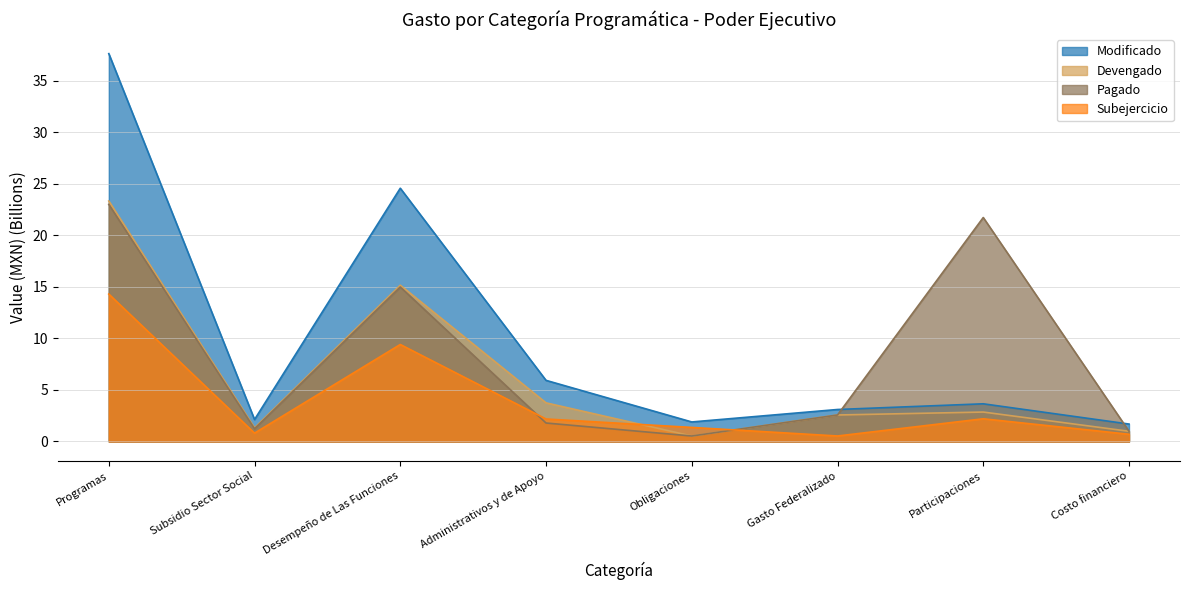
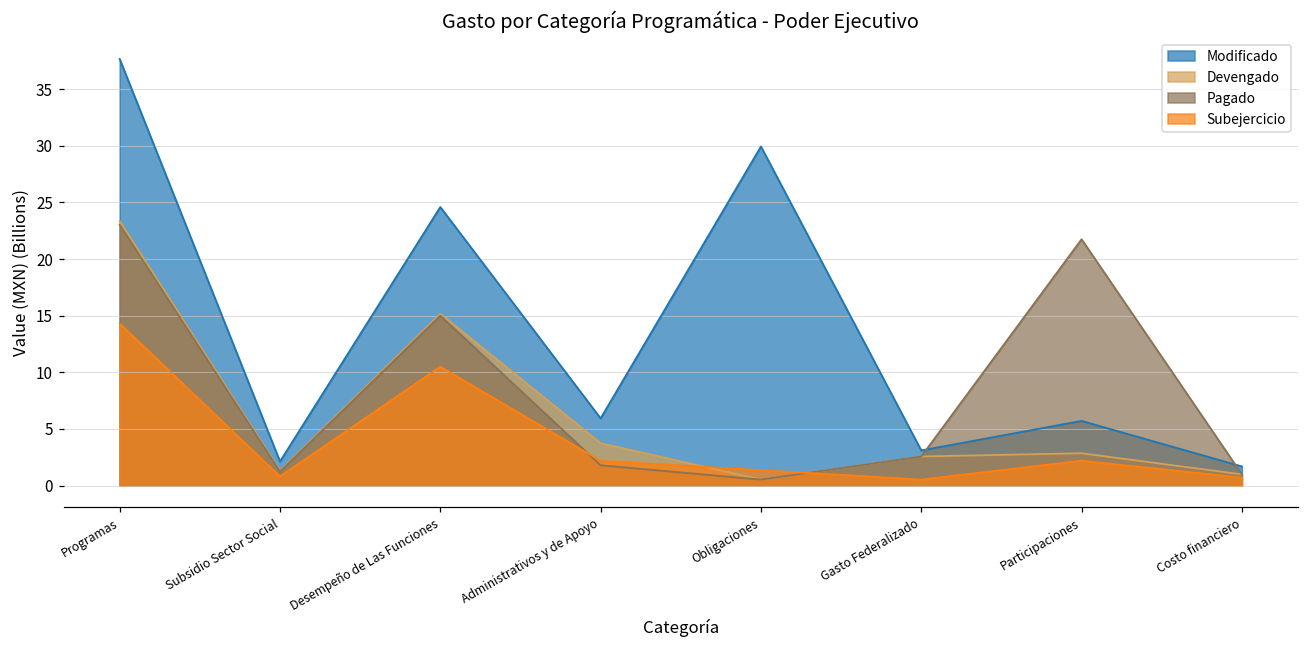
Subejercicio, Desempeño de Las Funciones: 9.4 -> 10.5
Modificado, Obligaciones: 1.9 -> 29.9
Modificado, Participaciones: 3.7 -> 5.7
